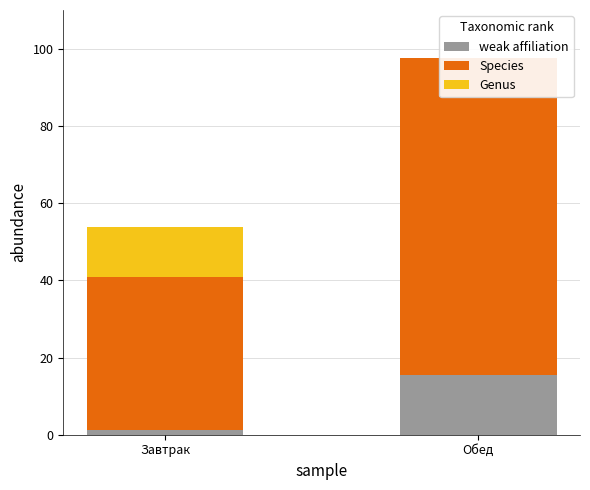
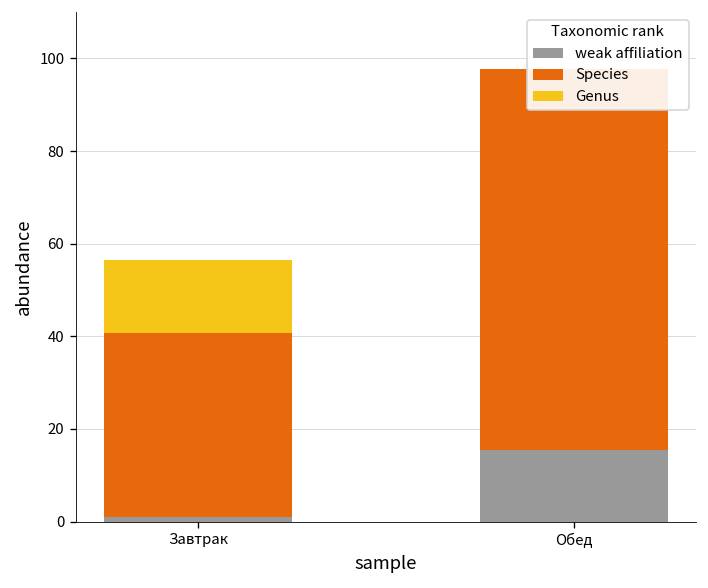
Genus, Завтрак: 13 -> 16
